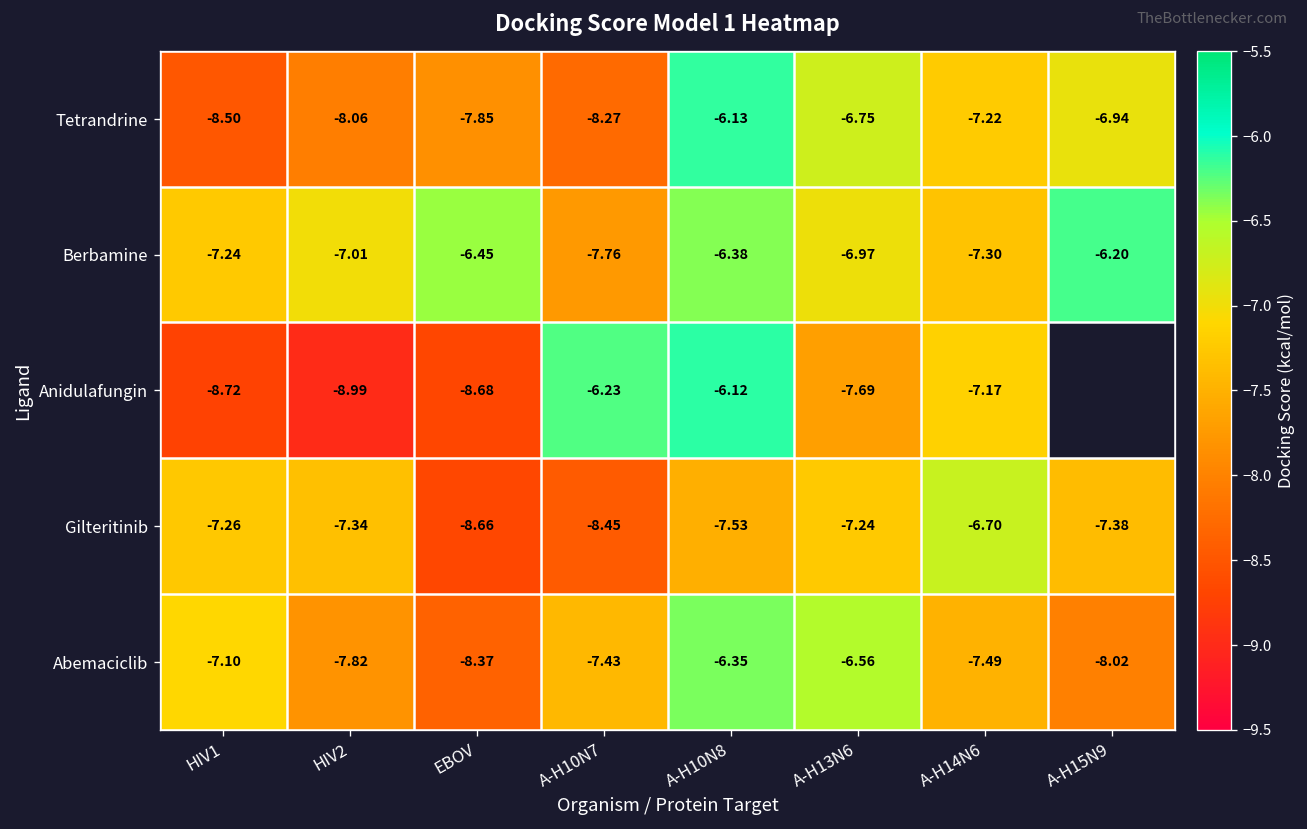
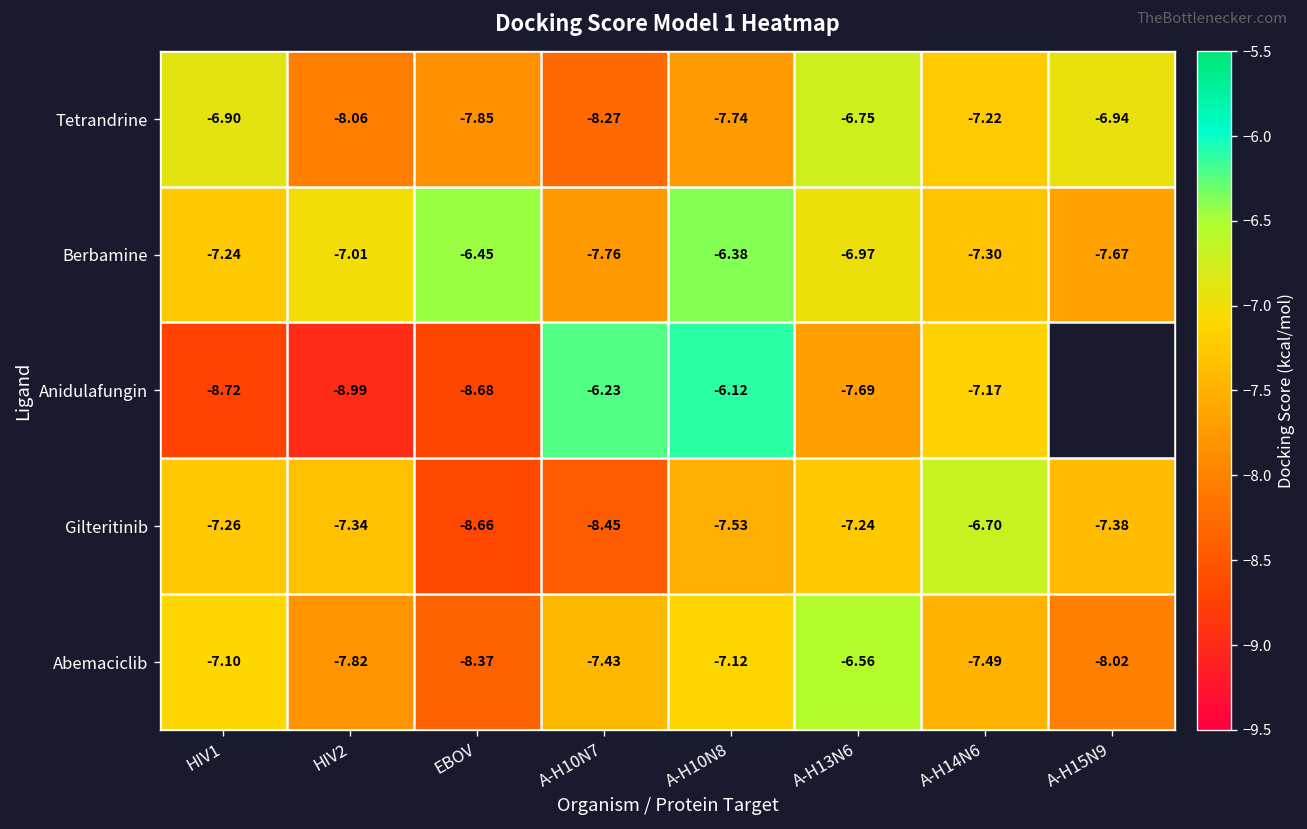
Tetrandrine, HIV1: -8.50 -> -6.90
Tetrandrine, A-H10N8: -6.13 -> -7.74
Berbamine, A-H15N9: -6.20 -> -7.67
Abemaciclib, A-H10N8: -6.35 -> -7.12
